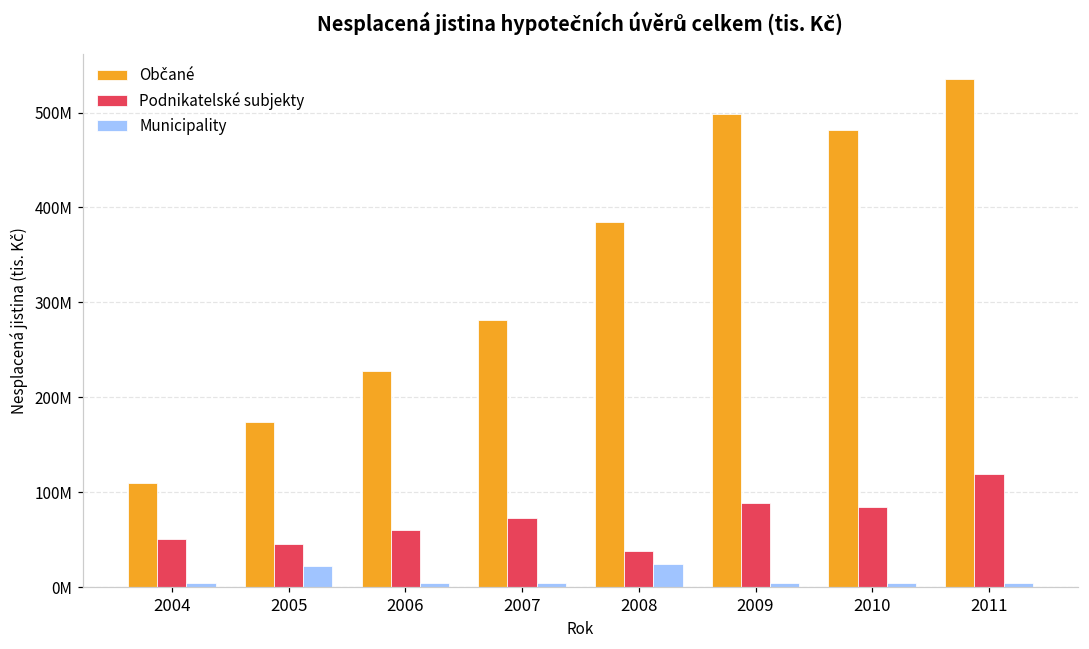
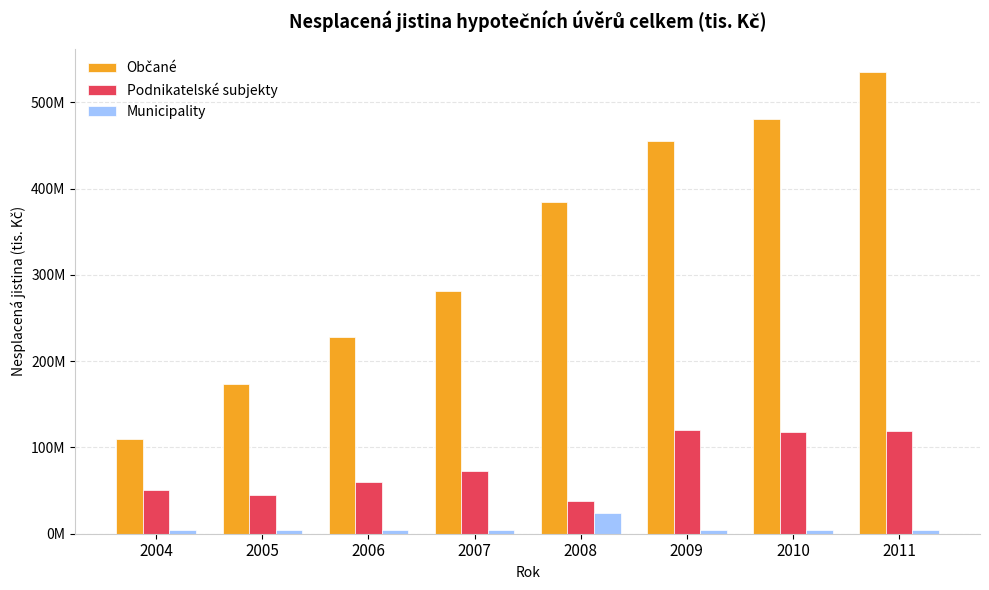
Municipality, 2005: 20000000 -> 0
Občané, 2009: 500000000 -> 460000000
Podnikatelské subjekty, 2009: 90000000 -> 120000000
Podnikatelské subjekty, 2010: 80000000 -> 120000000
